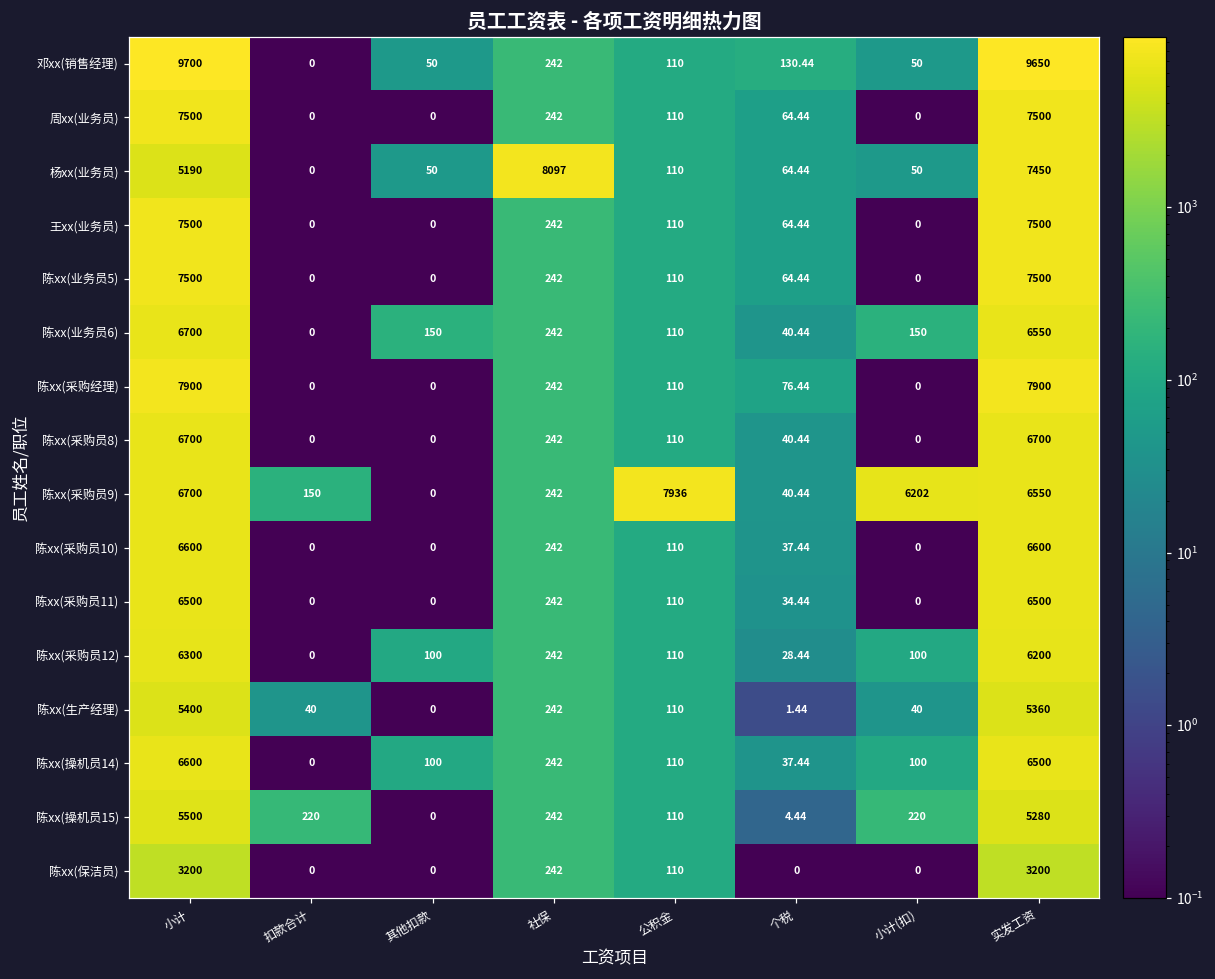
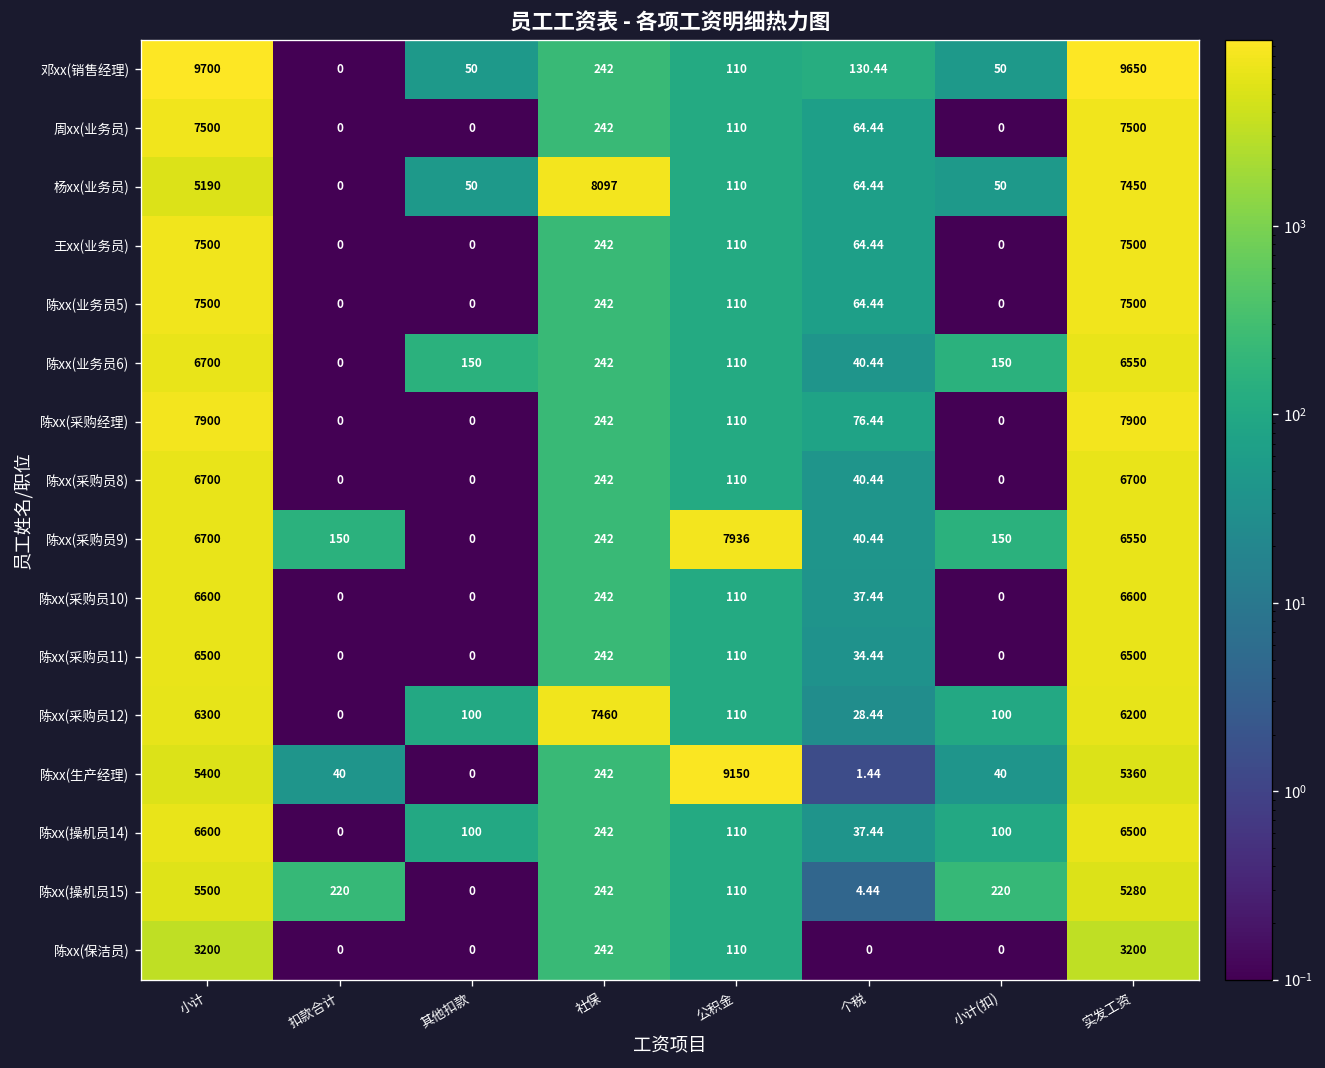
陈xx(采购员9), 小计(扣): 6202 -> 150
陈xx(采购员12), 社保: 242 -> 7460
陈xx(生产经理), 公积金: 110 -> 9150
